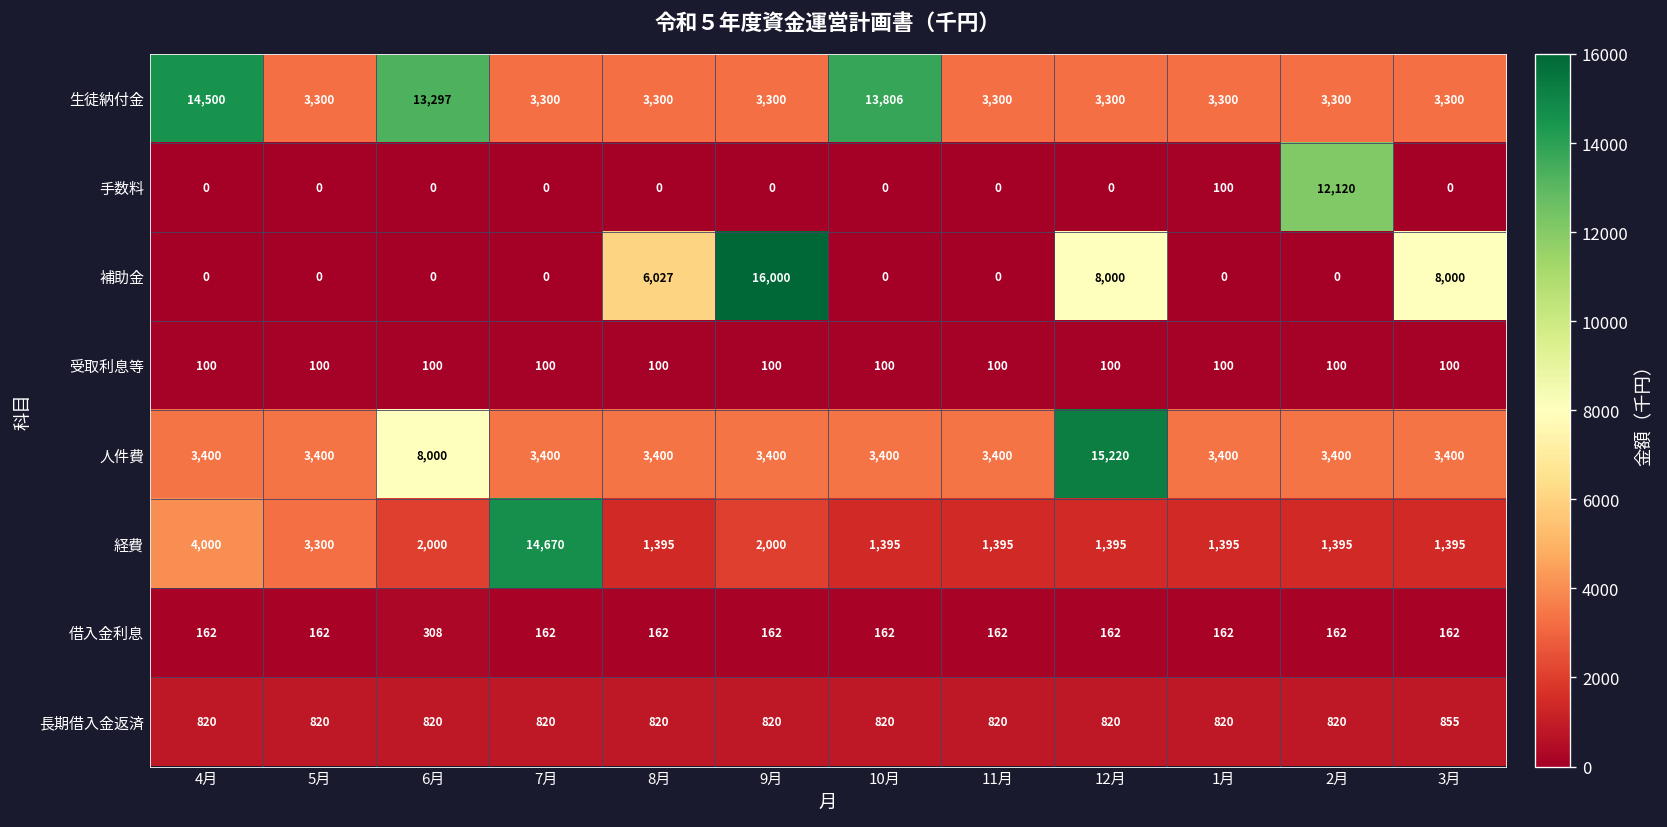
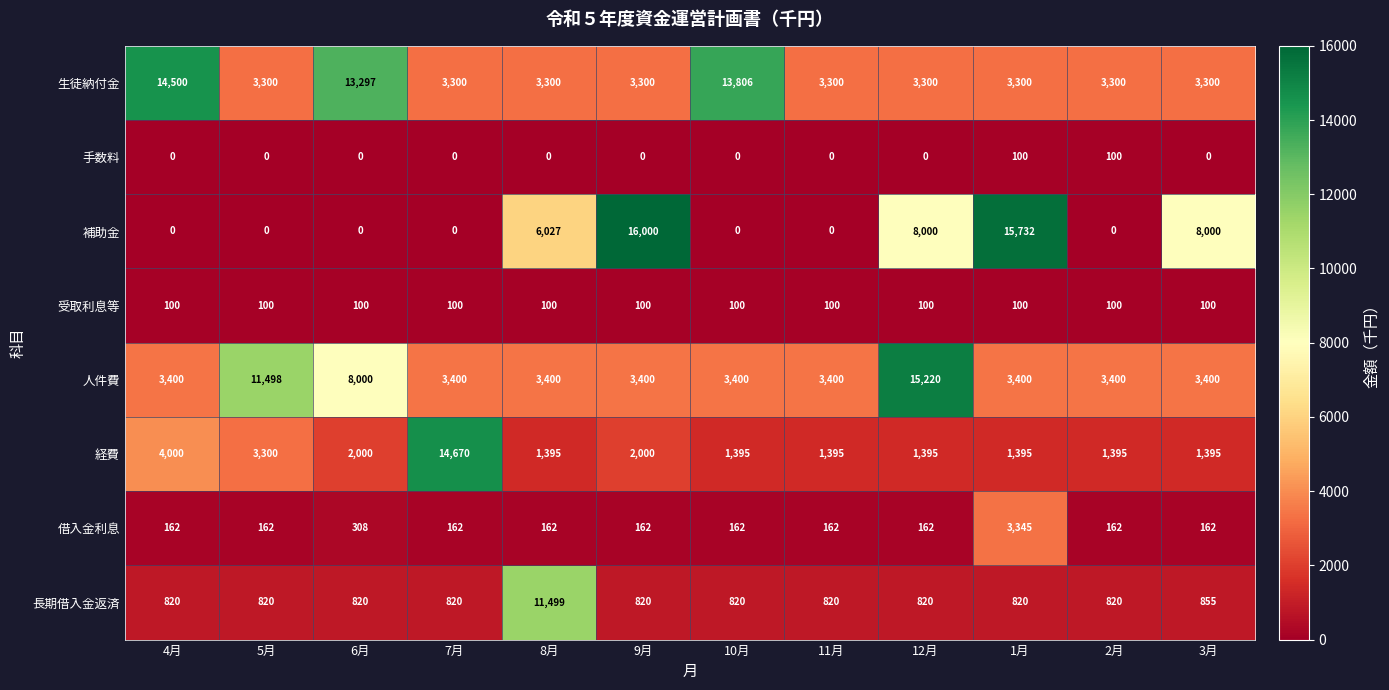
手数料, 2月: 12,120 -> 100
補助金, 1月: 0 -> 15,732
人件費, 5月: 3,400 -> 11,498
借入金利息, 1月: 162 -> 3,345
長期借入金返済, 8月: 820 -> 11,499
